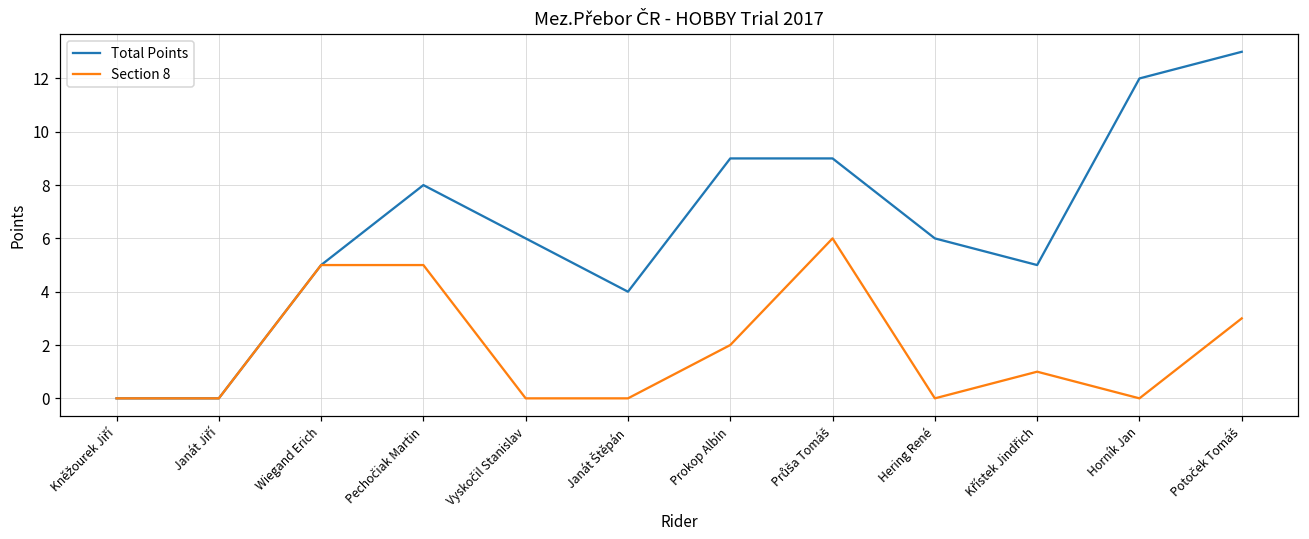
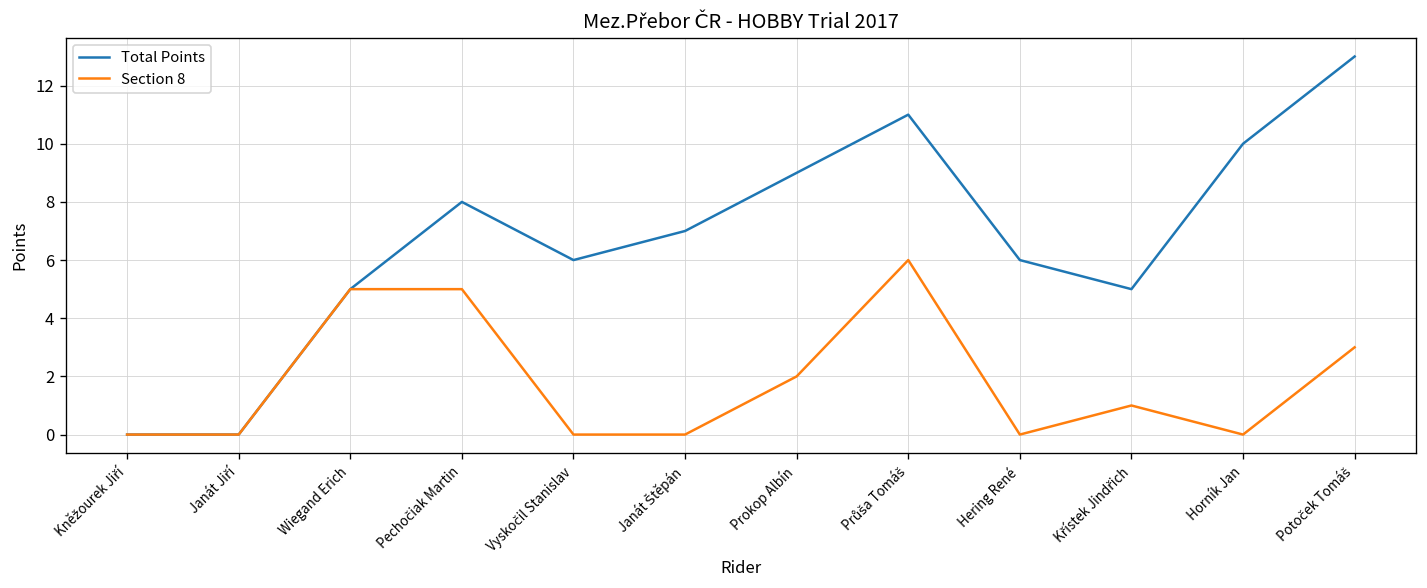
Total Points, Janát Štěpán: 4 -> 7
Total Points, Průša Tomáš: 9 -> 11
Total Points, Horník Jan: 12 -> 10
